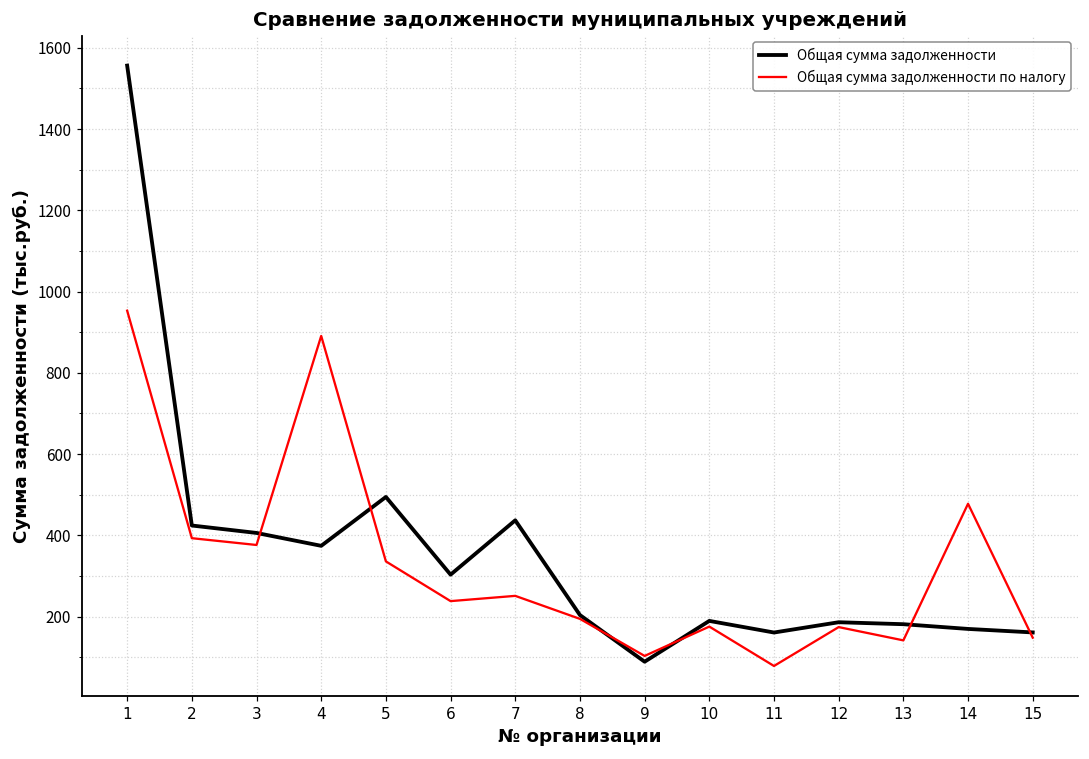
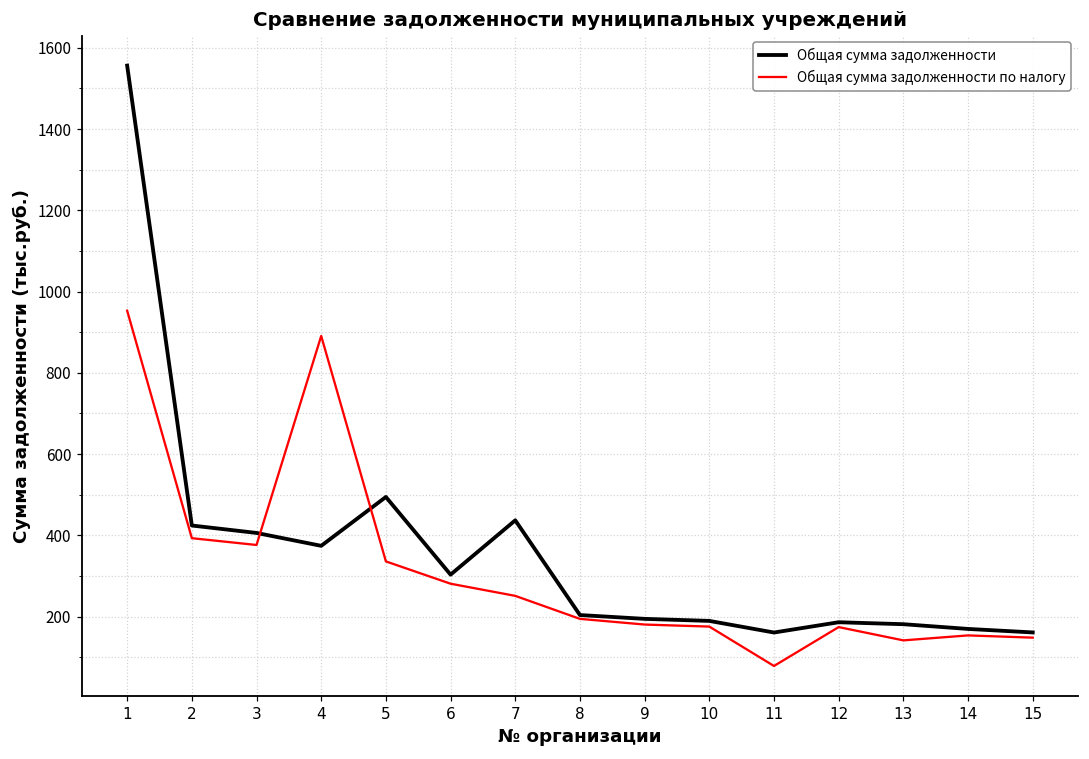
Общая сумма задолженности по налогу, 6: 240 -> 280
Общая сумма задолженности, 9: 90 -> 190
Общая сумма задолженности по налогу, 9: 100 -> 180
Общая сумма задолженности по налогу, 14: 480 -> 150
